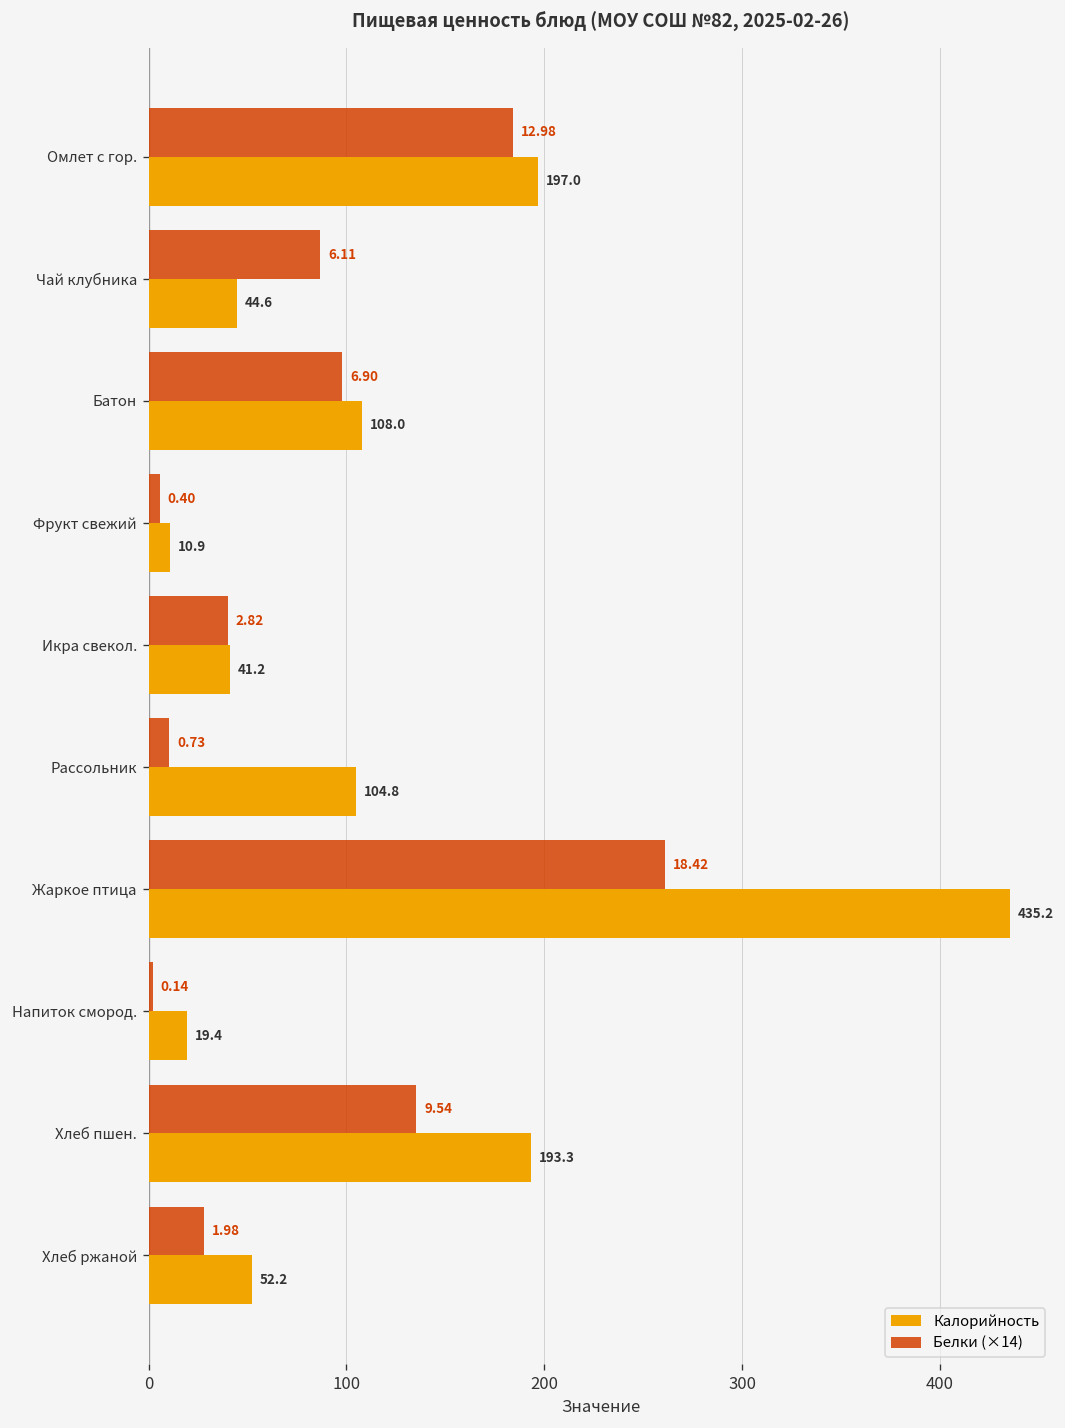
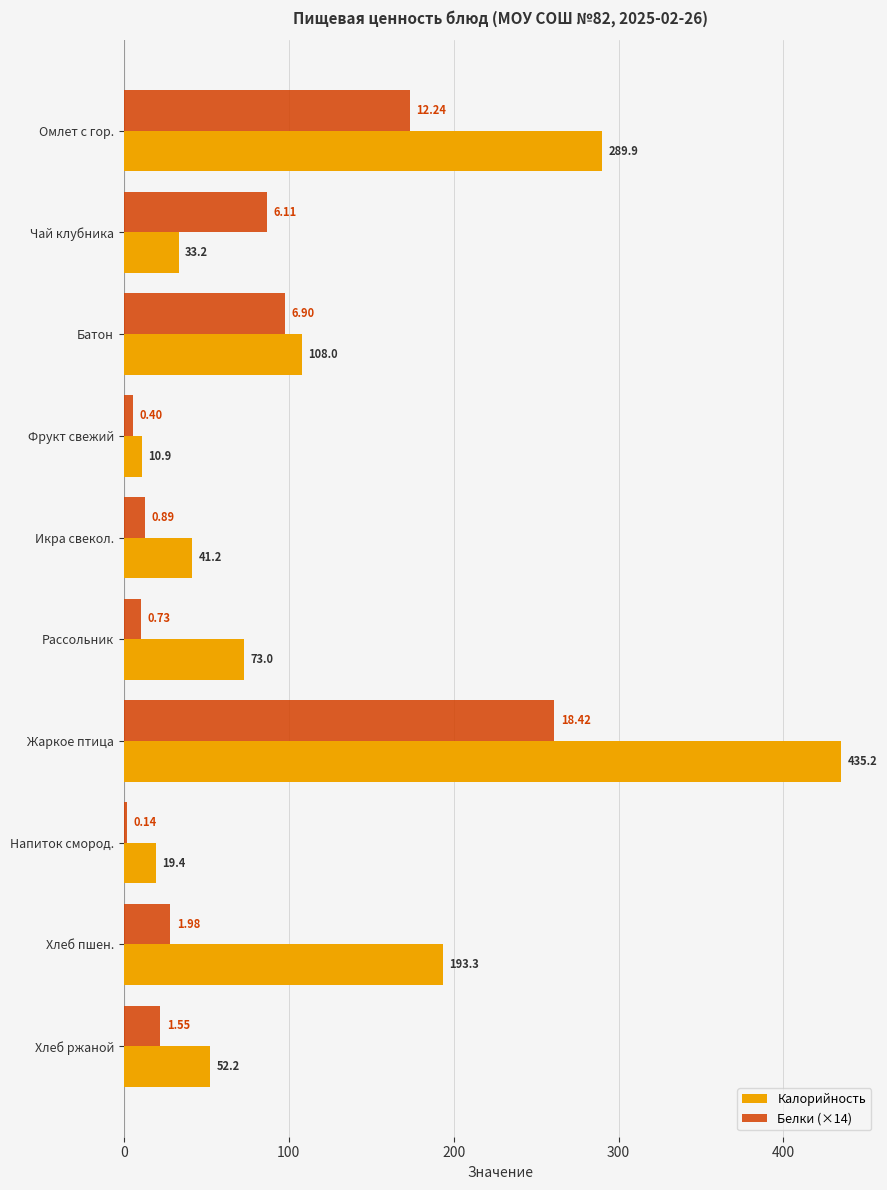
Белки (×14), Омлет с гор.: 12.98 -> 12.24
Калорийность, Омлет с гор.: 197.0 -> 289.9
Калорийность, Чай клубника: 44.6 -> 33.2
Белки (×14), Икра свекол.: 2.82 -> 0.89
Калорийность, Рассольник: 104.8 -> 73.0
Белки (×14), Хлеб пшен.: 9.54 -> 1.98
Белки (×14), Хлеб ржаной: 1.98 -> 1.55
